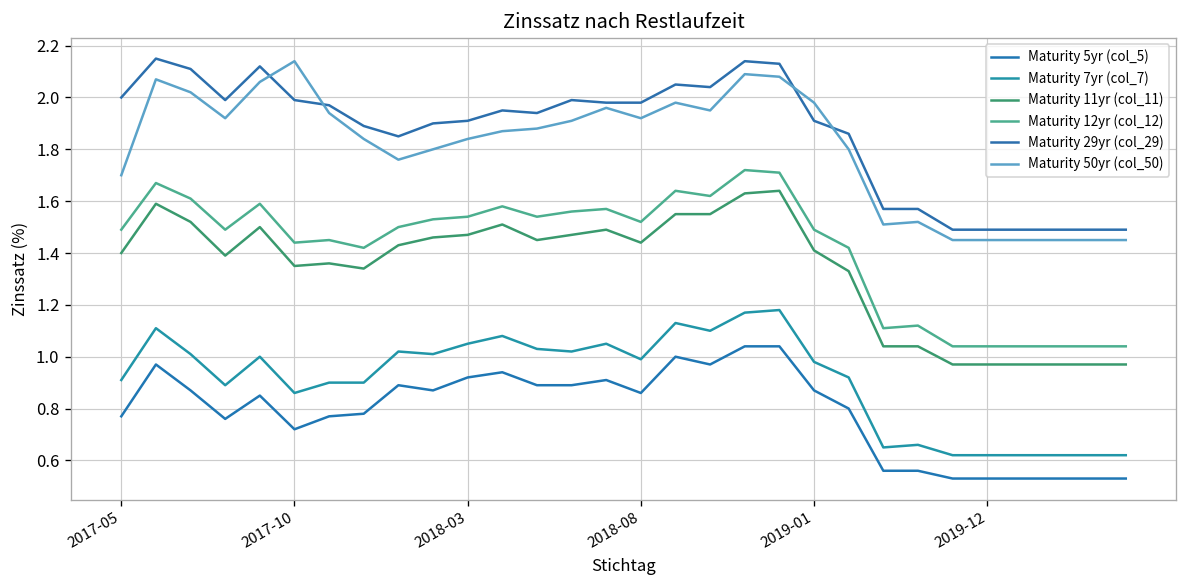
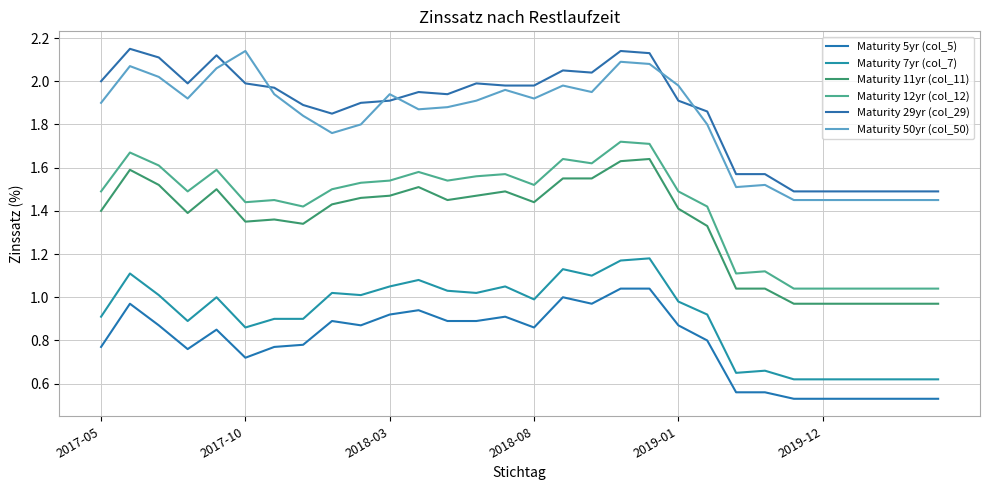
Maturity 50yr (col_50), 2017-05: 1.7 -> 1.9
Maturity 50yr (col_50), 2018-03: 1.84 -> 1.94
